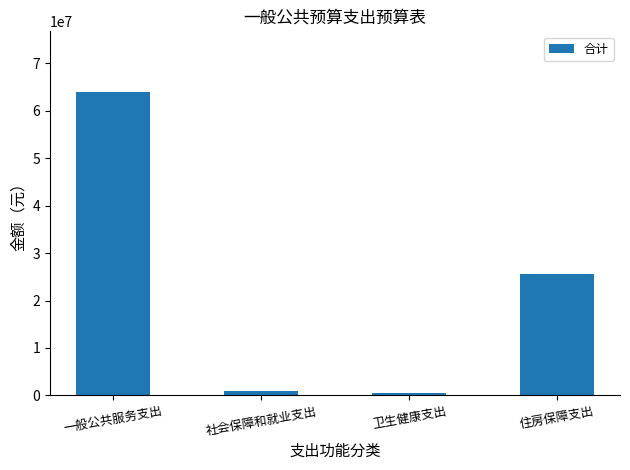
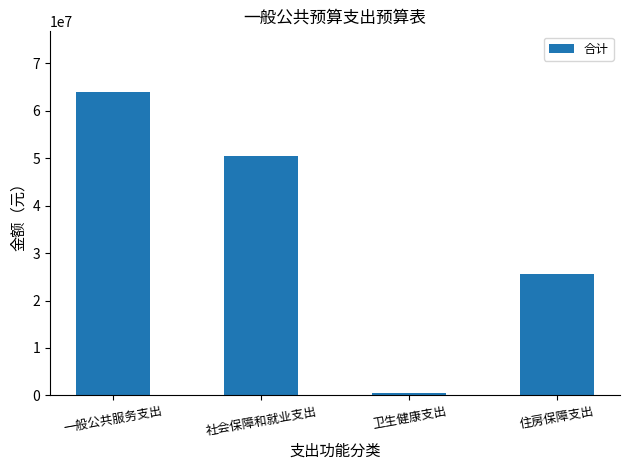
社会保障和就业支出: 1000000 -> 51000000
